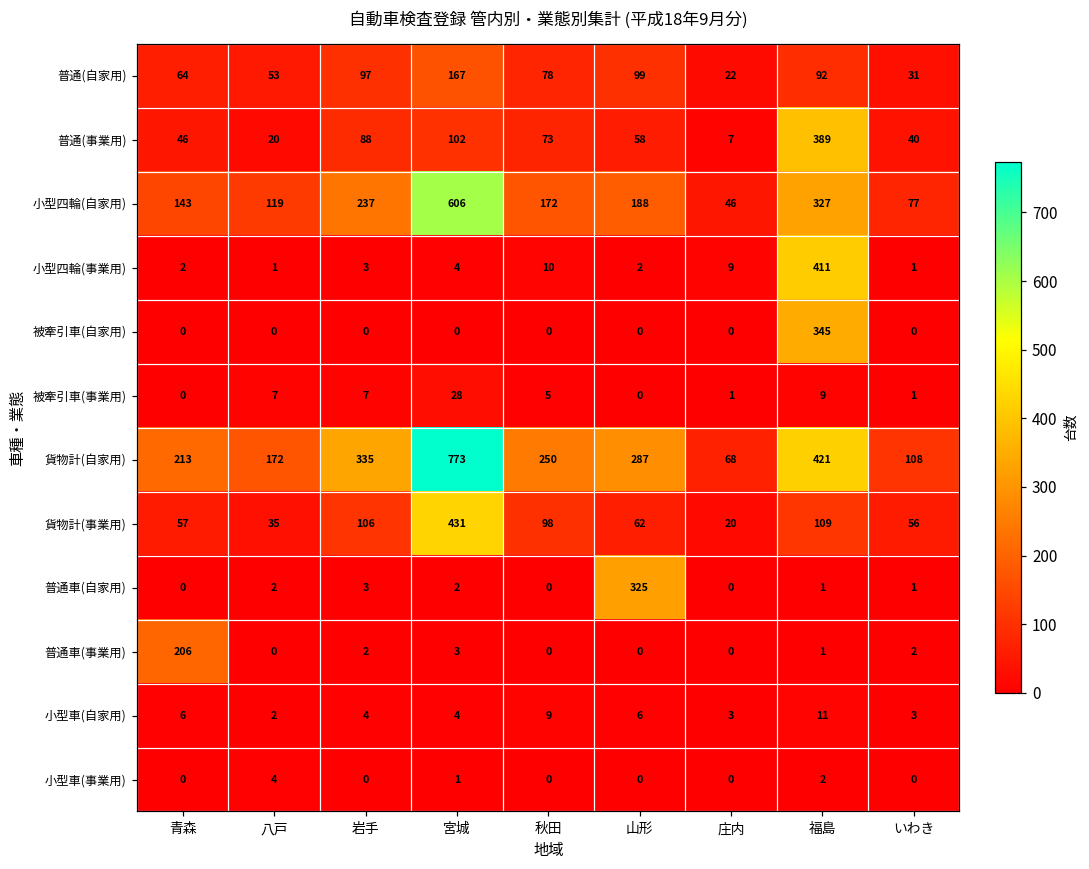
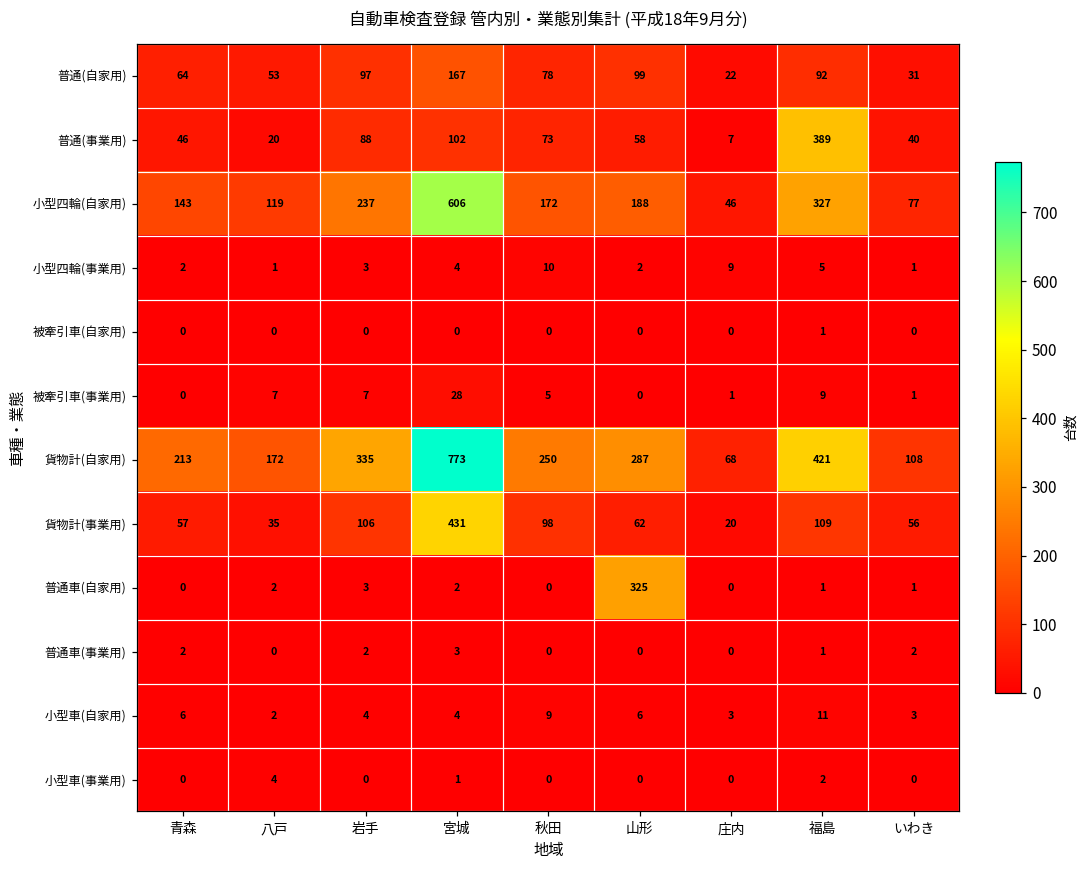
小型四輪(事業用), 福島: 411 -> 5
被牽引車(自家用), 福島: 345 -> 1
普通車(事業用), 青森: 206 -> 2
